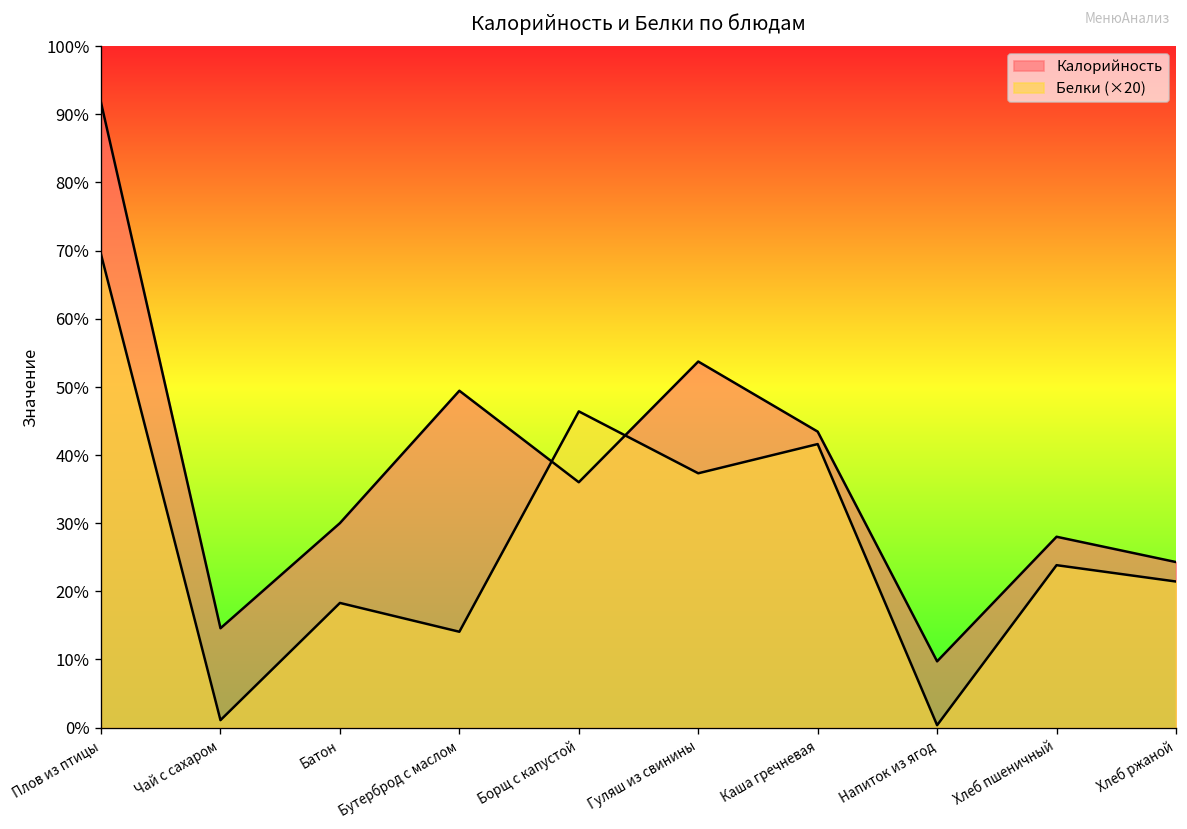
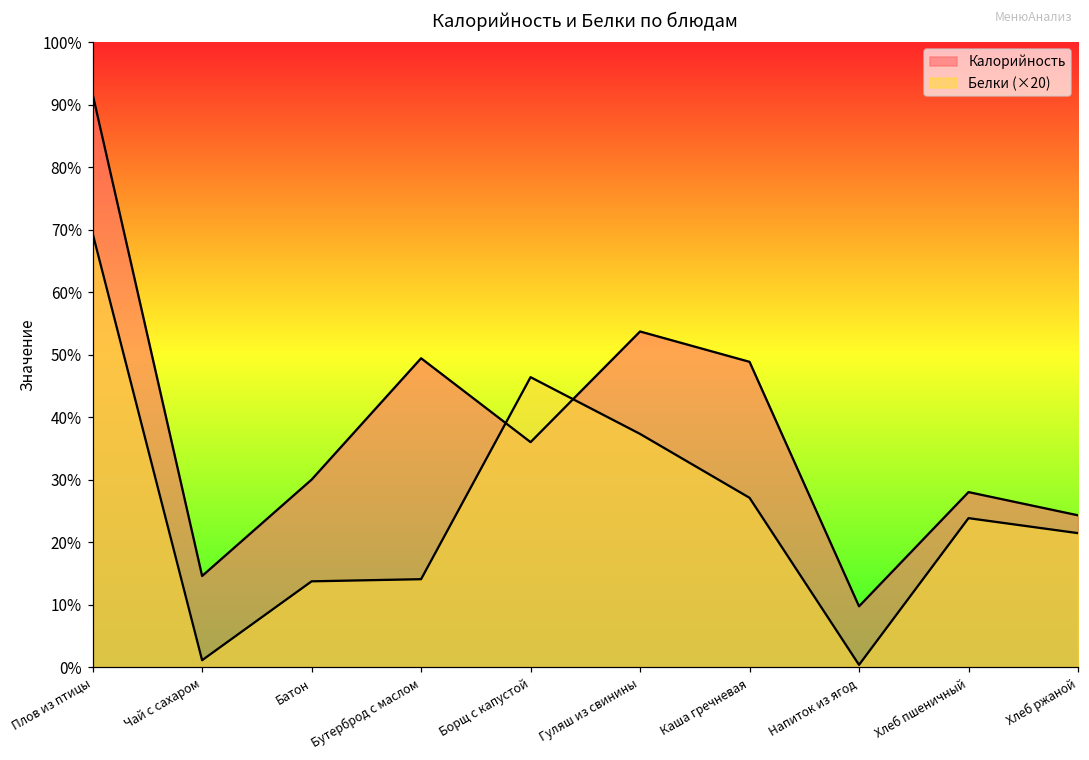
Белки (×20), Батон: 18% -> 14%
Калорийность, Каша гречневая: 43% -> 49%
Белки (×20), Каша гречневая: 42% -> 27%
